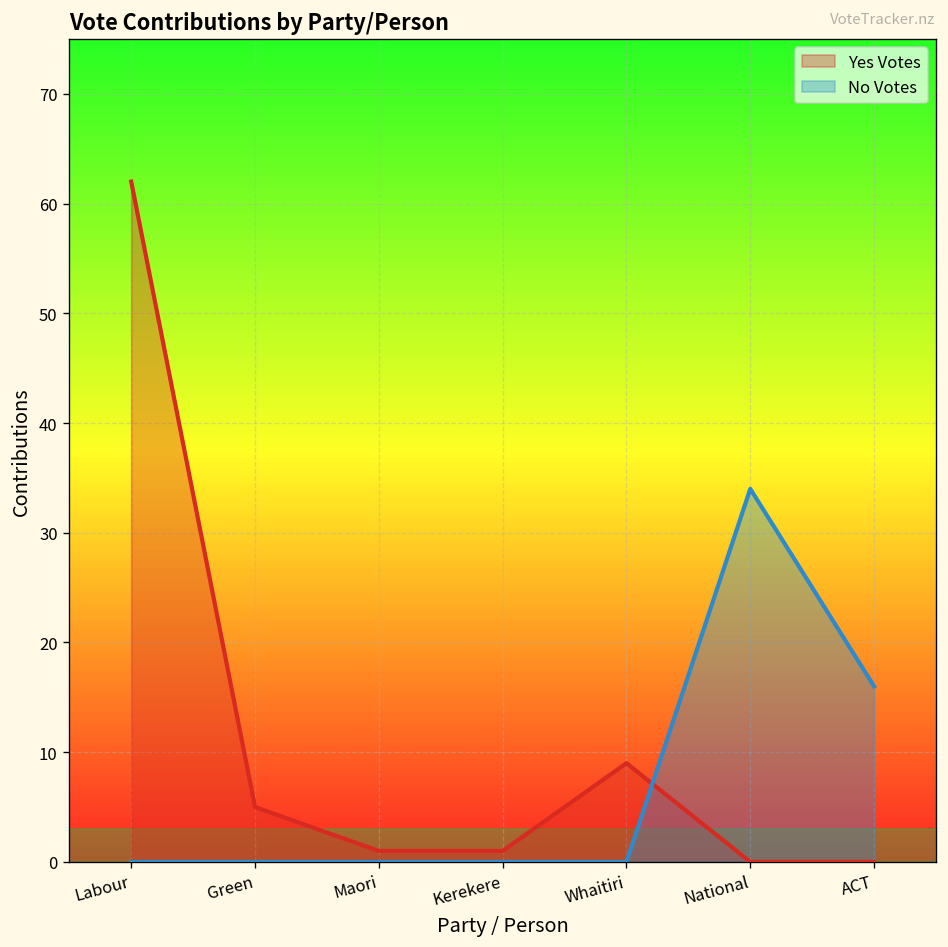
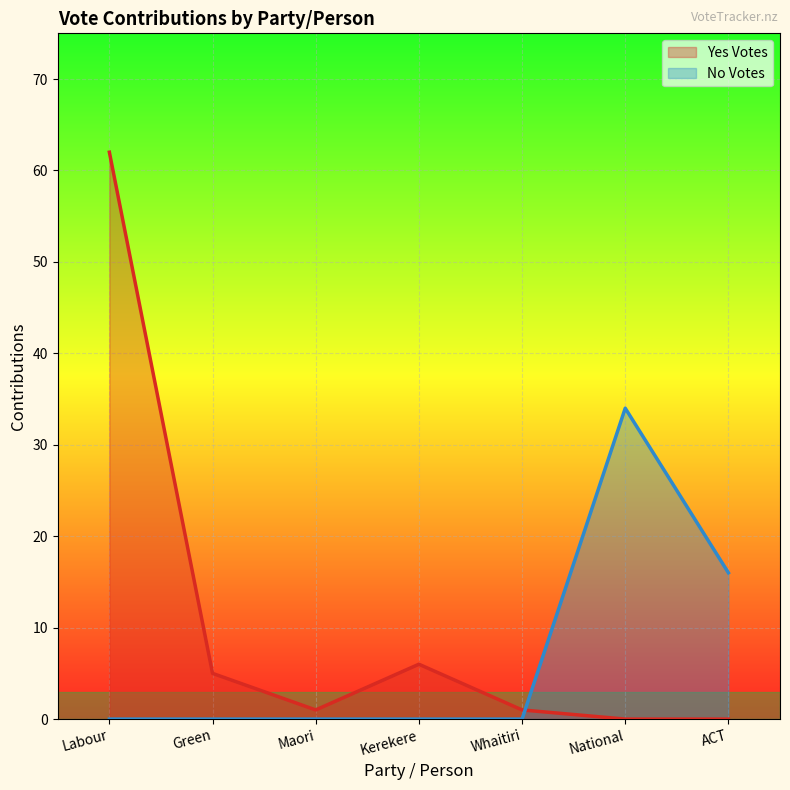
Yes Votes, Kerekere: 1 -> 6
Yes Votes, Whaitiri: 9 -> 1
